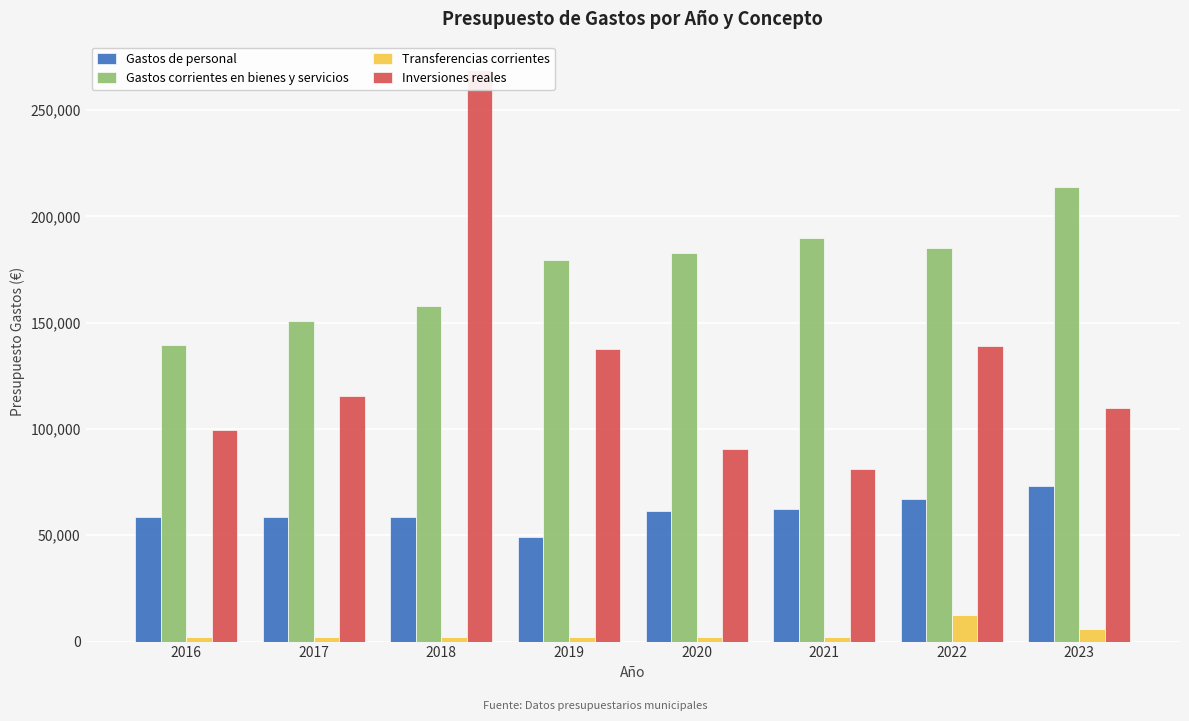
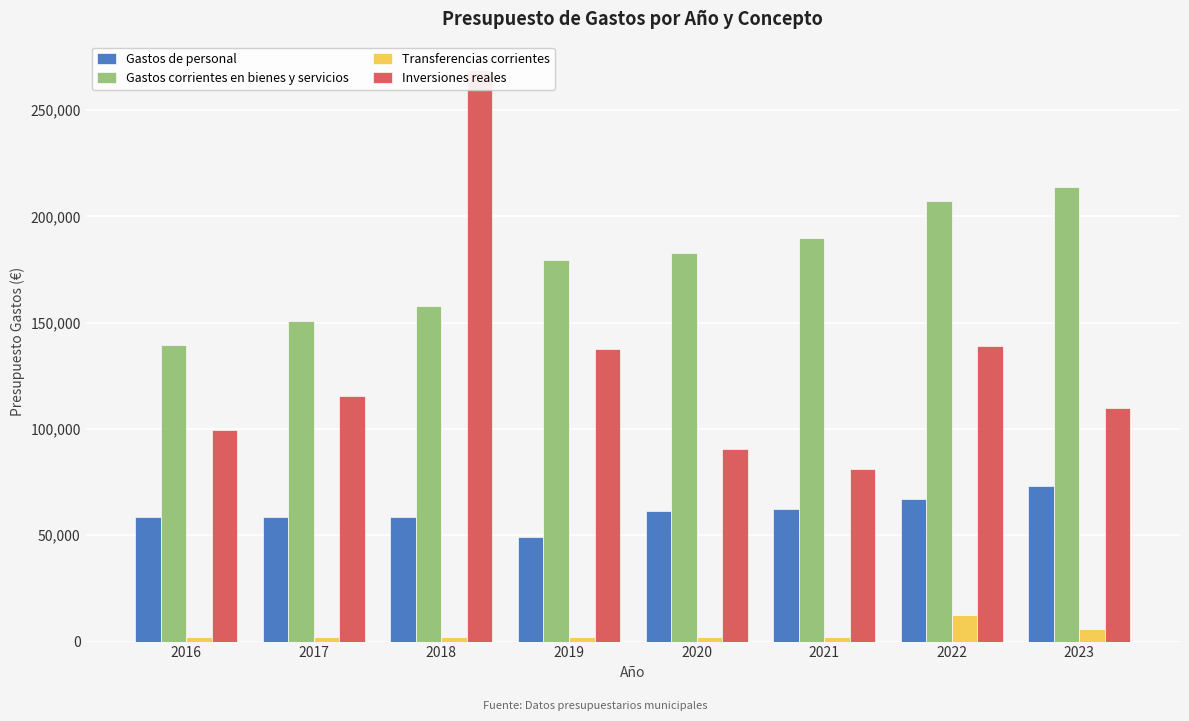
Gastos corrientes en bienes y servicios, 2022: 185,000 -> 207,000
